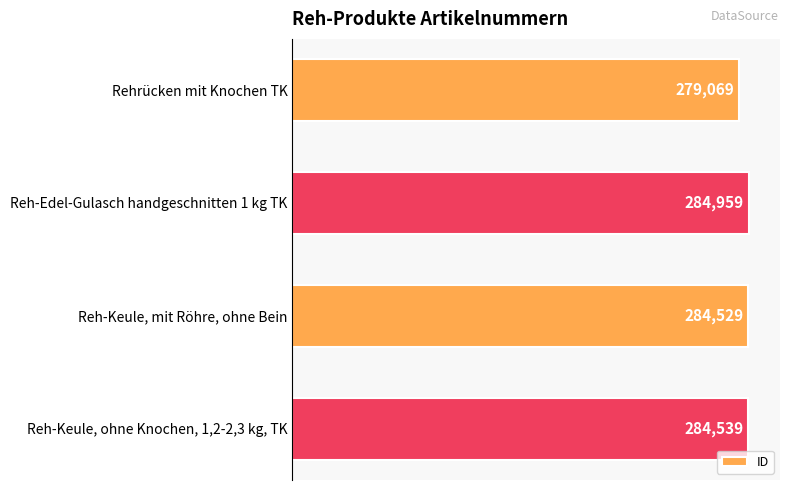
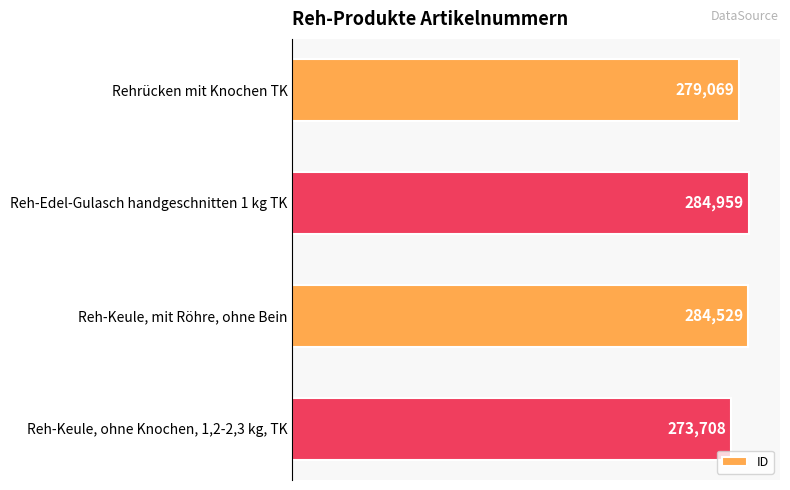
Reh-Keule, ohne Knochen, 1,2-2,3 kg, TK: 284,539 -> 273,708
